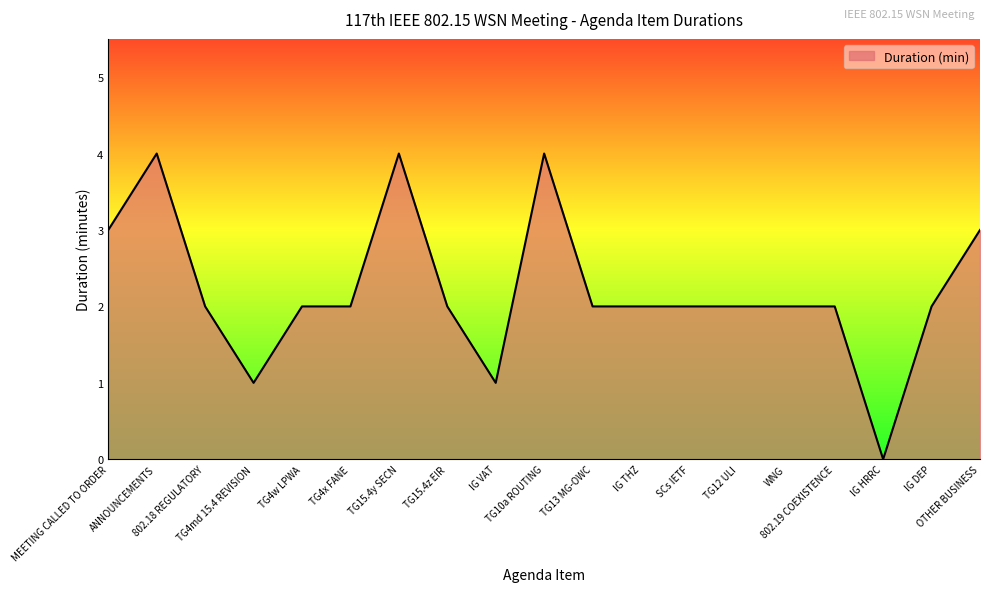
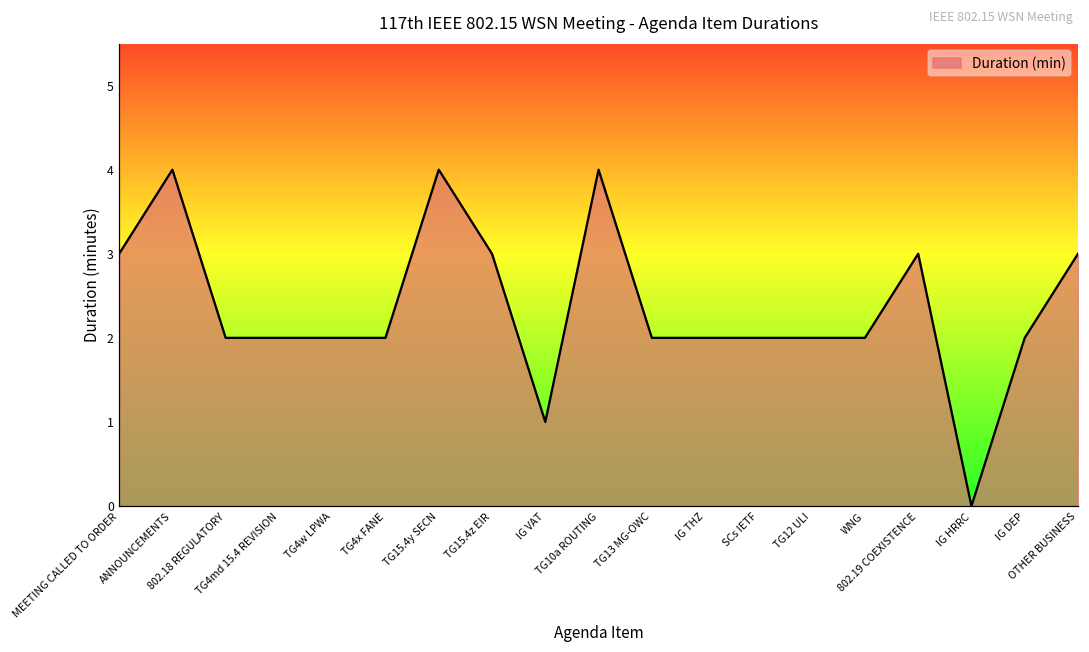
TG4md 15.4 REVISION: 1 -> 2
TG15.4z EIR: 2 -> 3
802.19 COEXISTENCE: 2 -> 3
